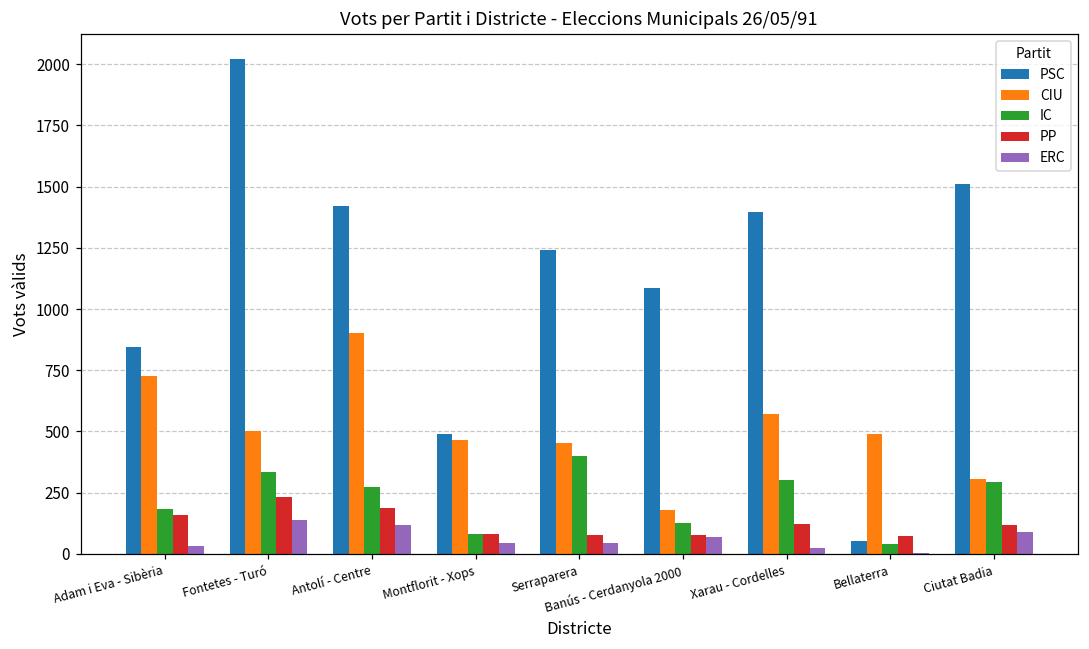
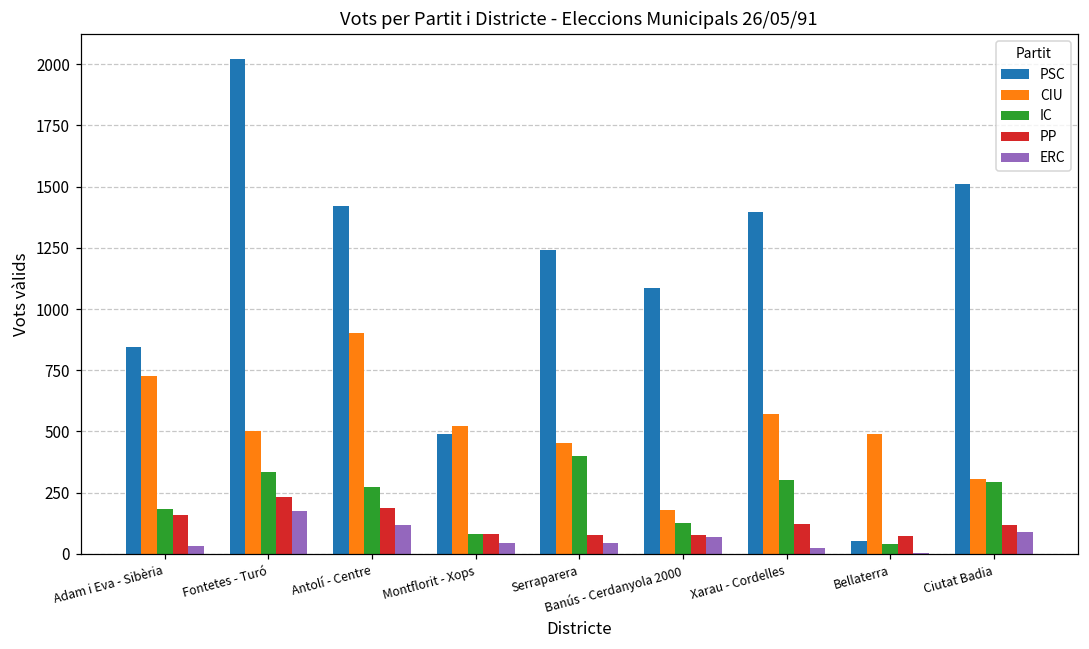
ERC, Fontetes - Turó: 140 -> 180
CIU, Montflorit - Xops: 470 -> 520
